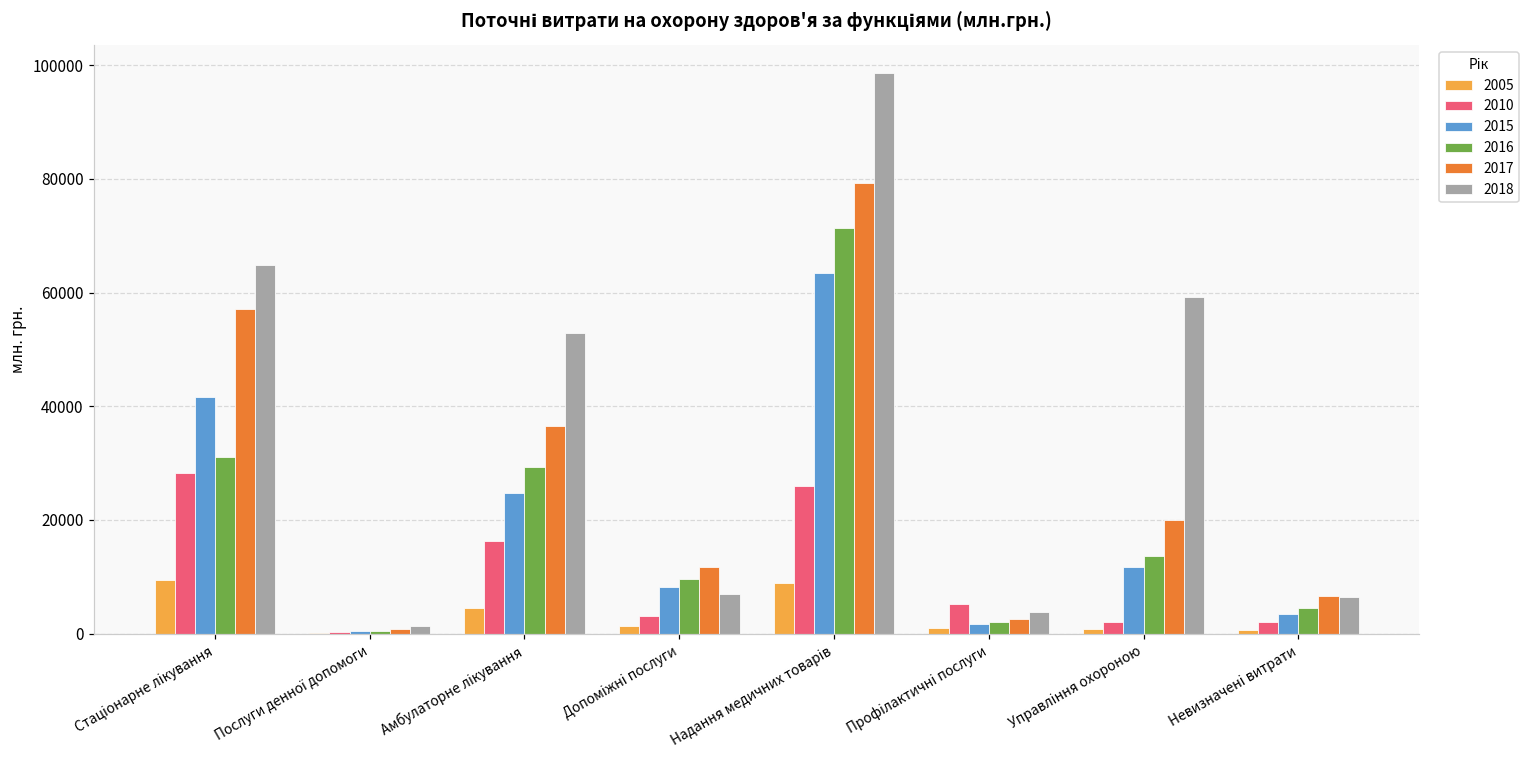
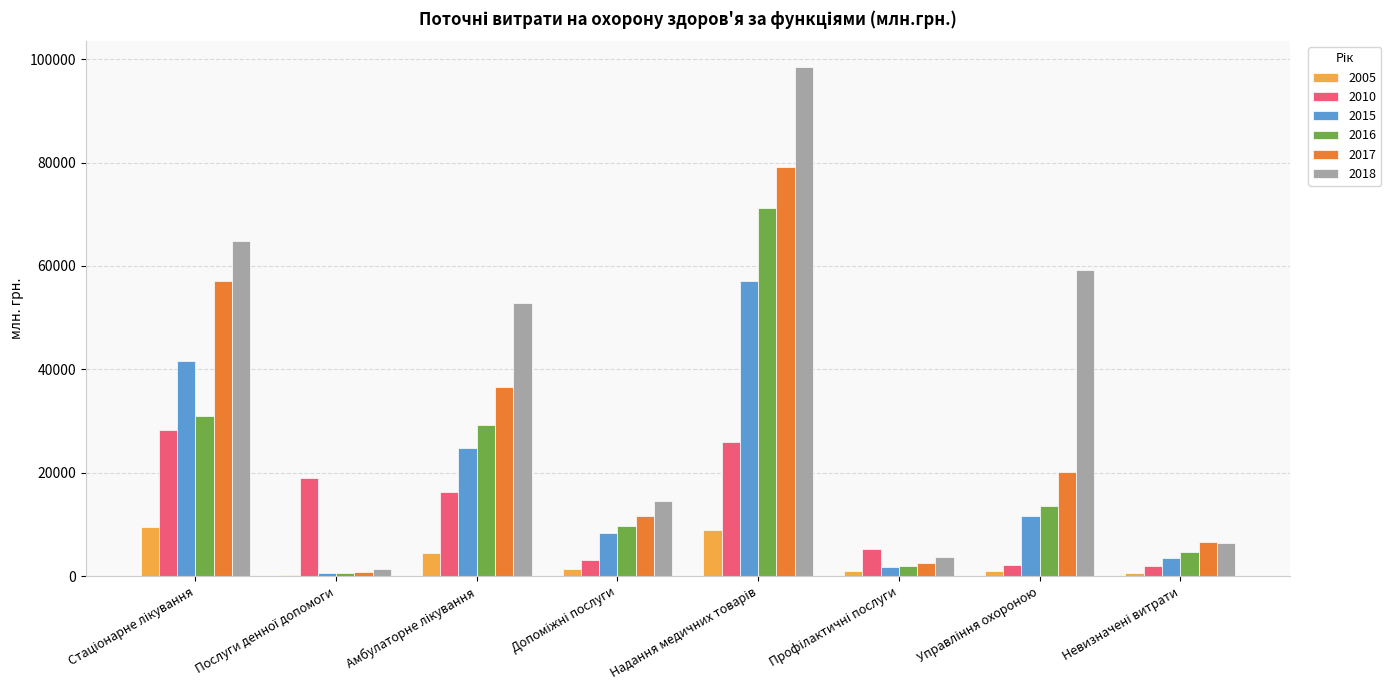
2010, Послуги денної допомоги: 0 -> 19000
2018, Допоміжні послуги: 7000 -> 14000
2015, Надання медичних товарів: 63000 -> 57000
